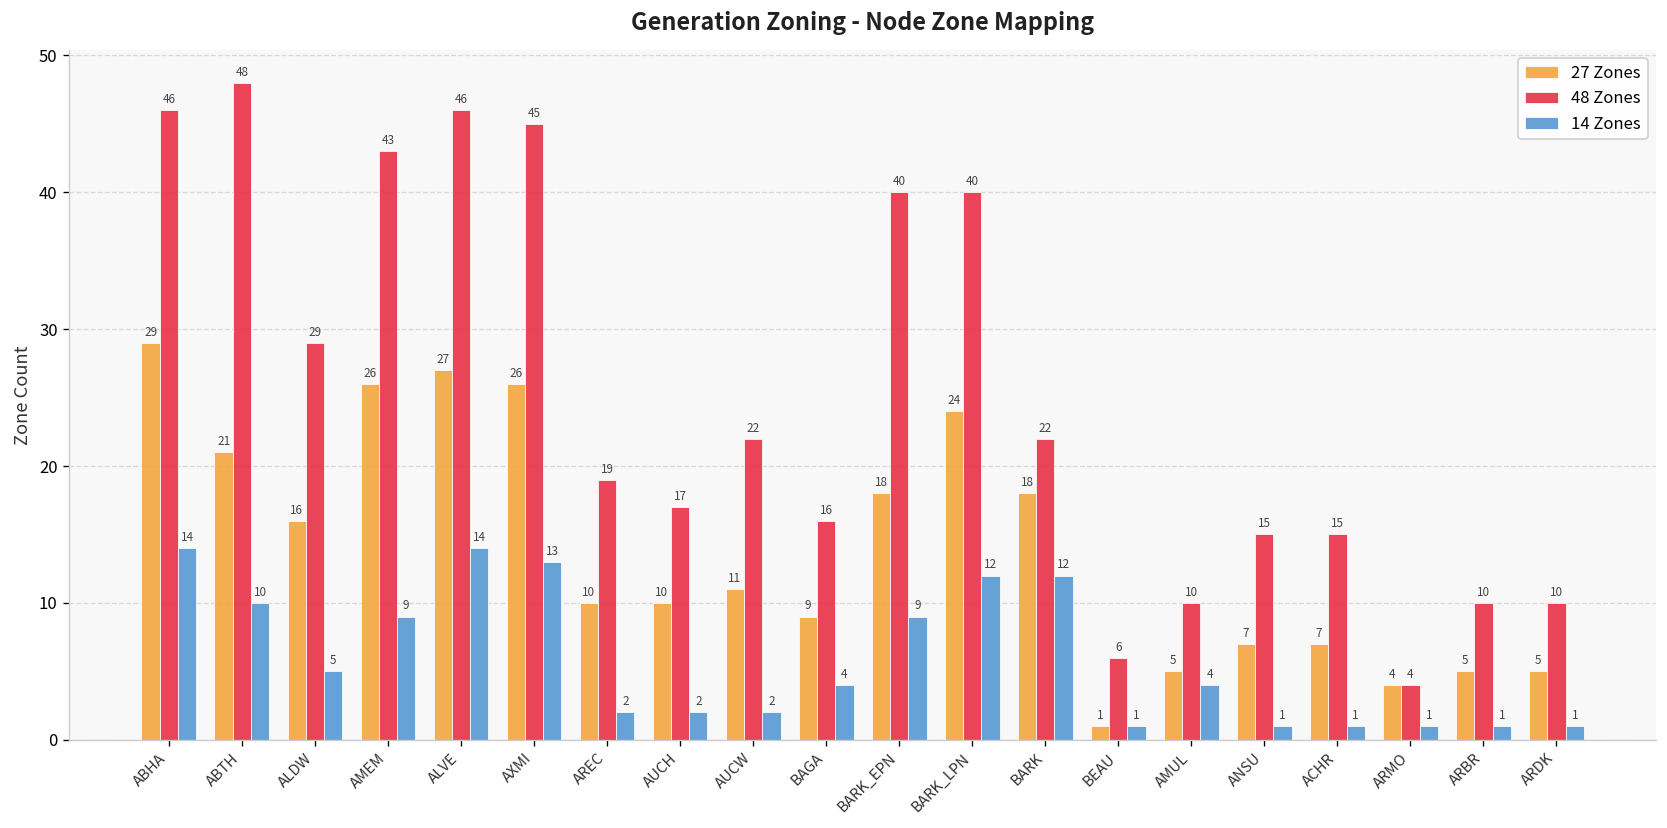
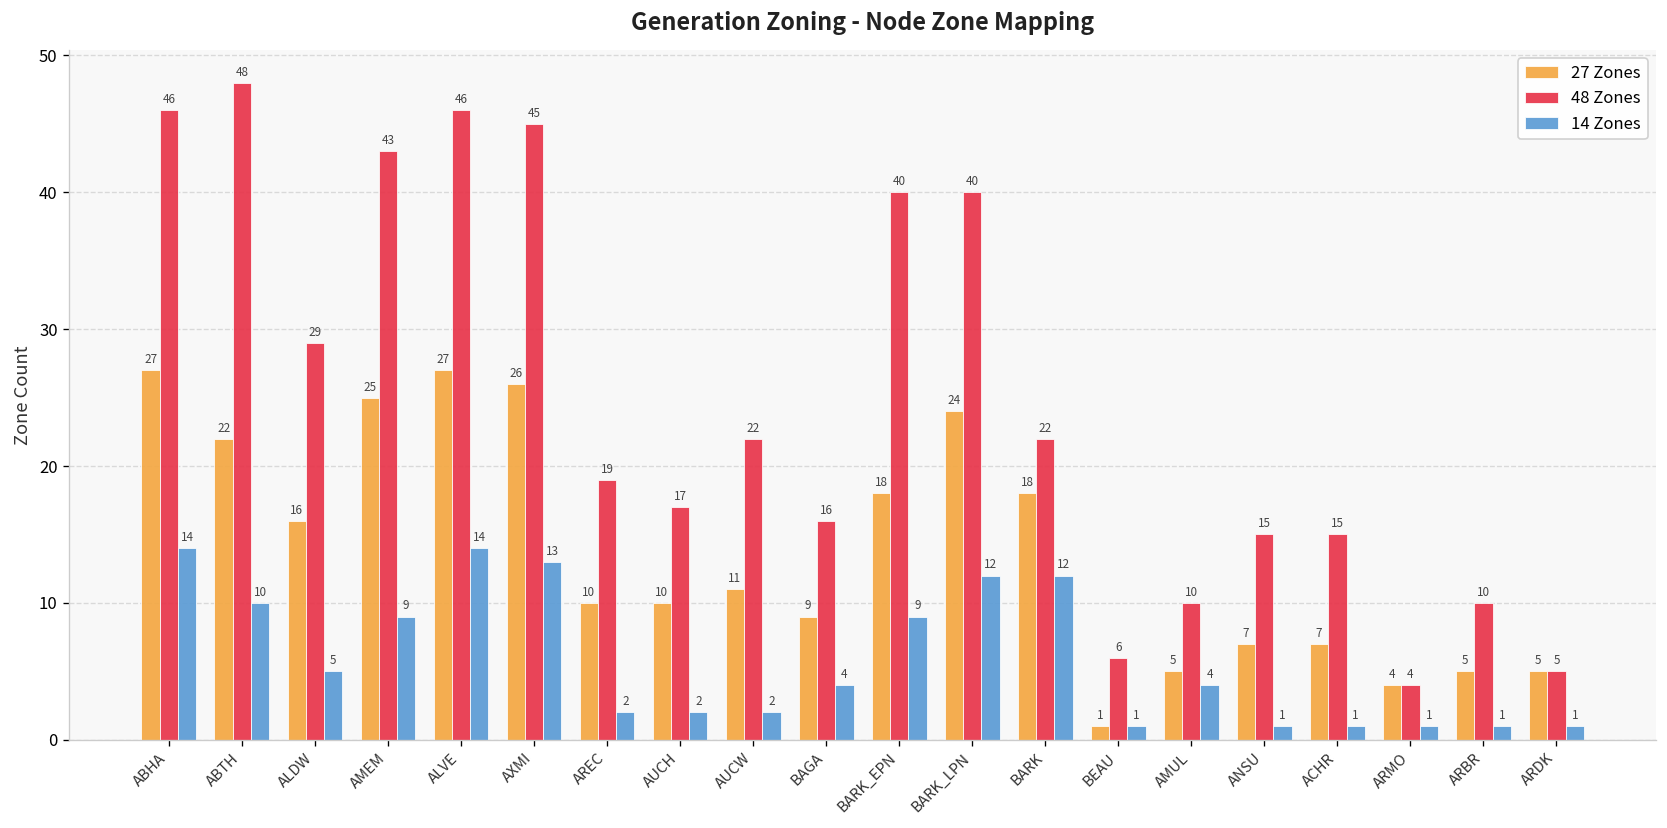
27 Zones, ABHA: 29 -> 27
27 Zones, ABTH: 21 -> 22
27 Zones, AMEM: 26 -> 25
48 Zones, ARDK: 10 -> 5
